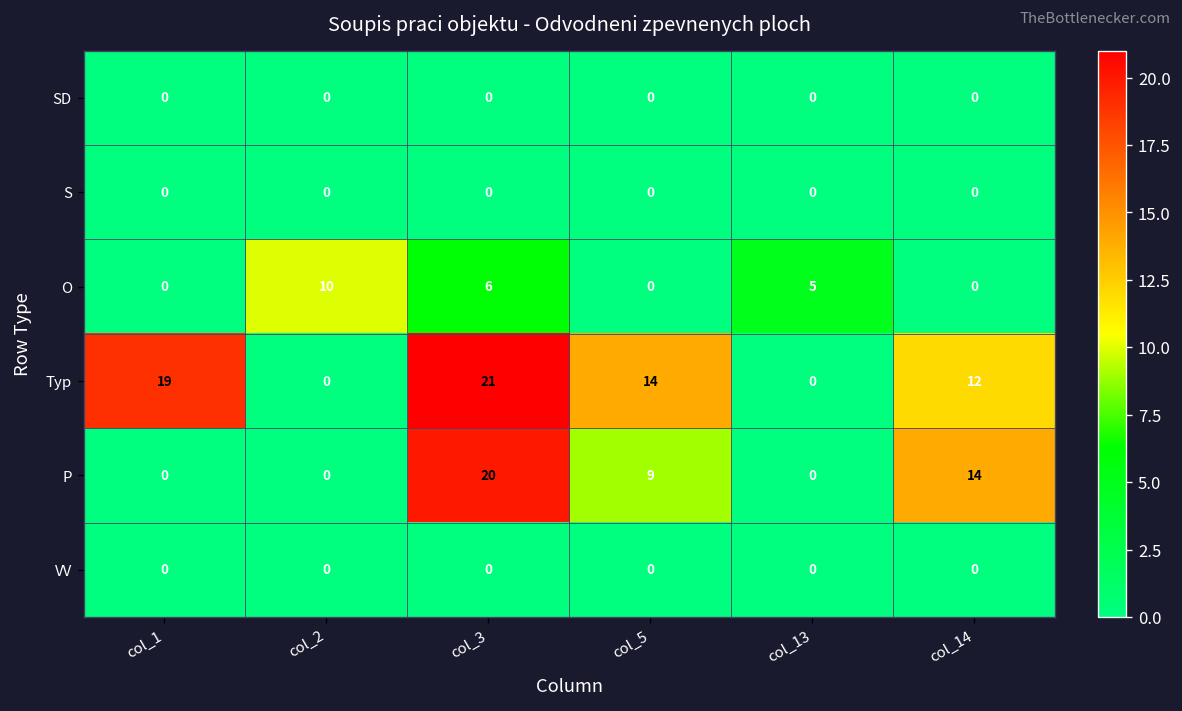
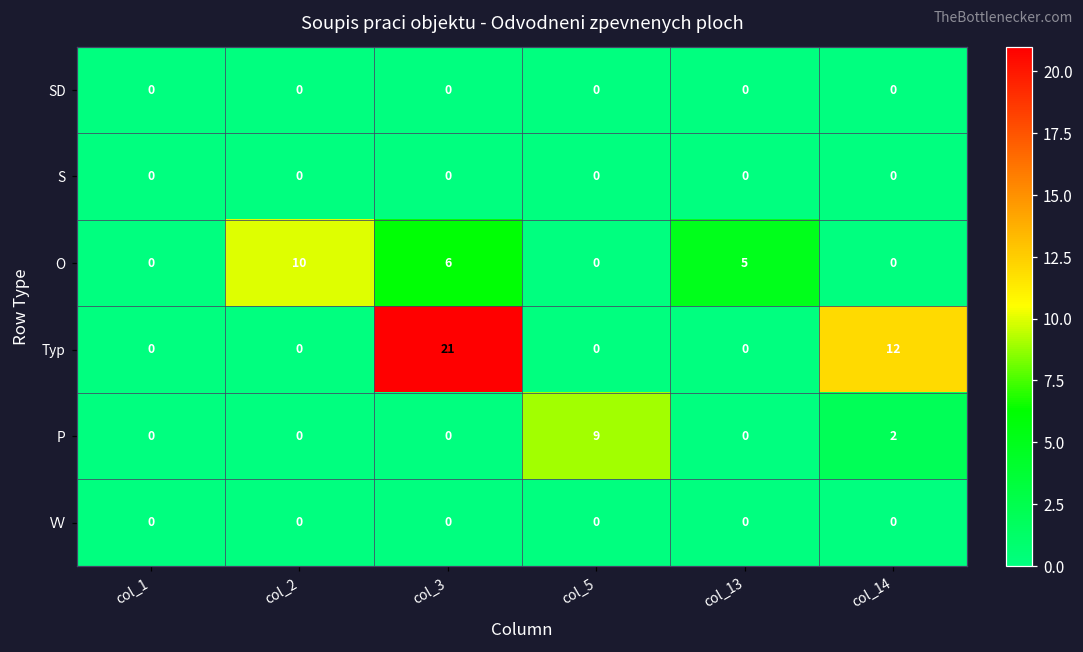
Typ, col_1: 19 -> 0
Typ, col_5: 14 -> 0
P, col_3: 20 -> 0
P, col_14: 14 -> 2
